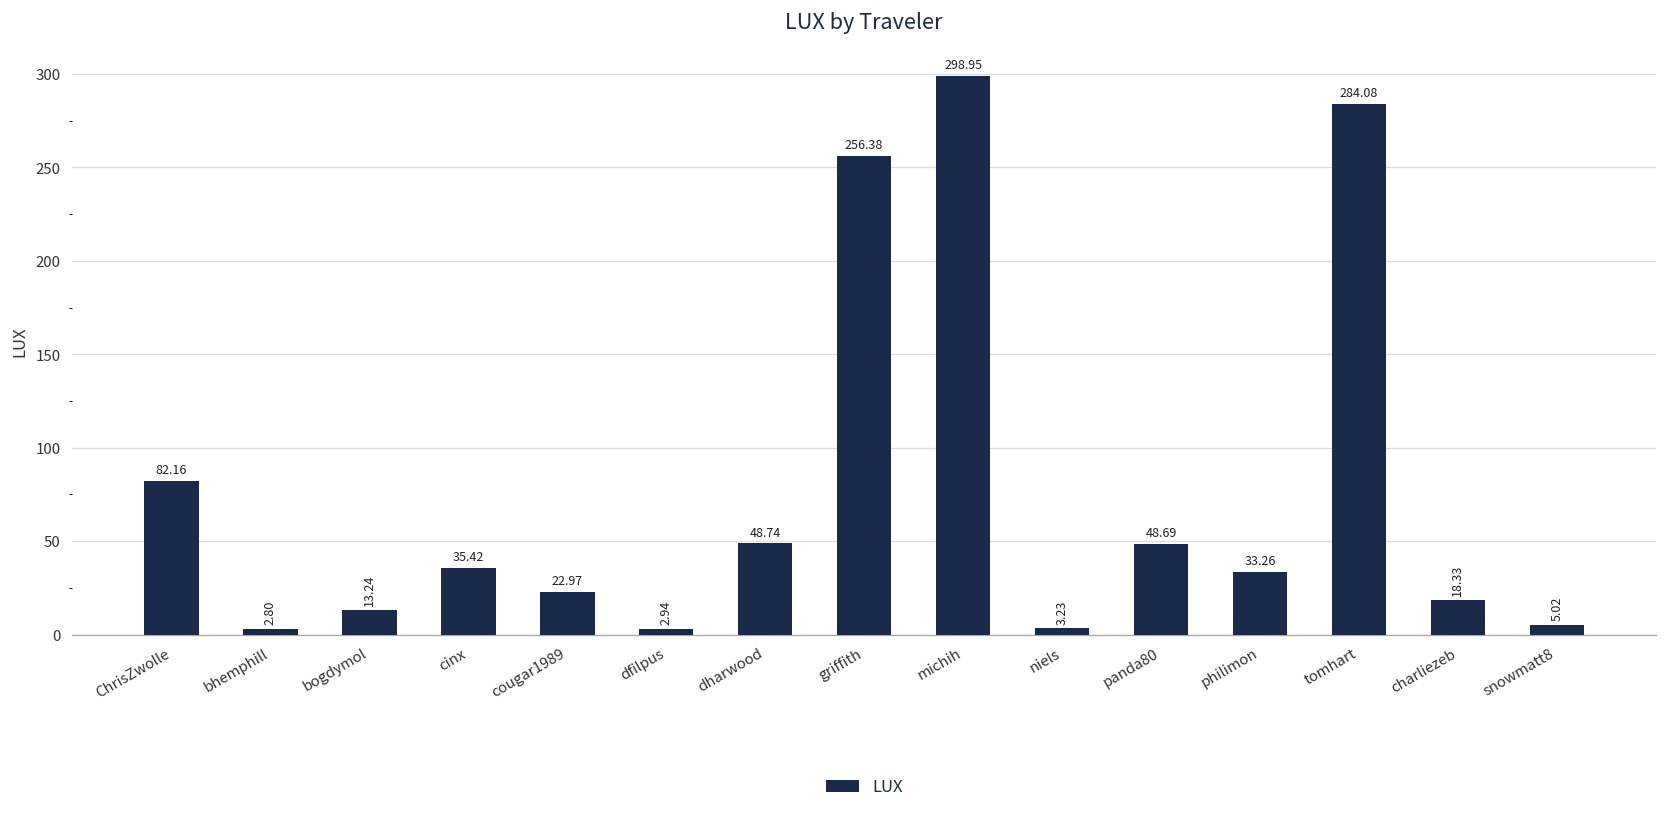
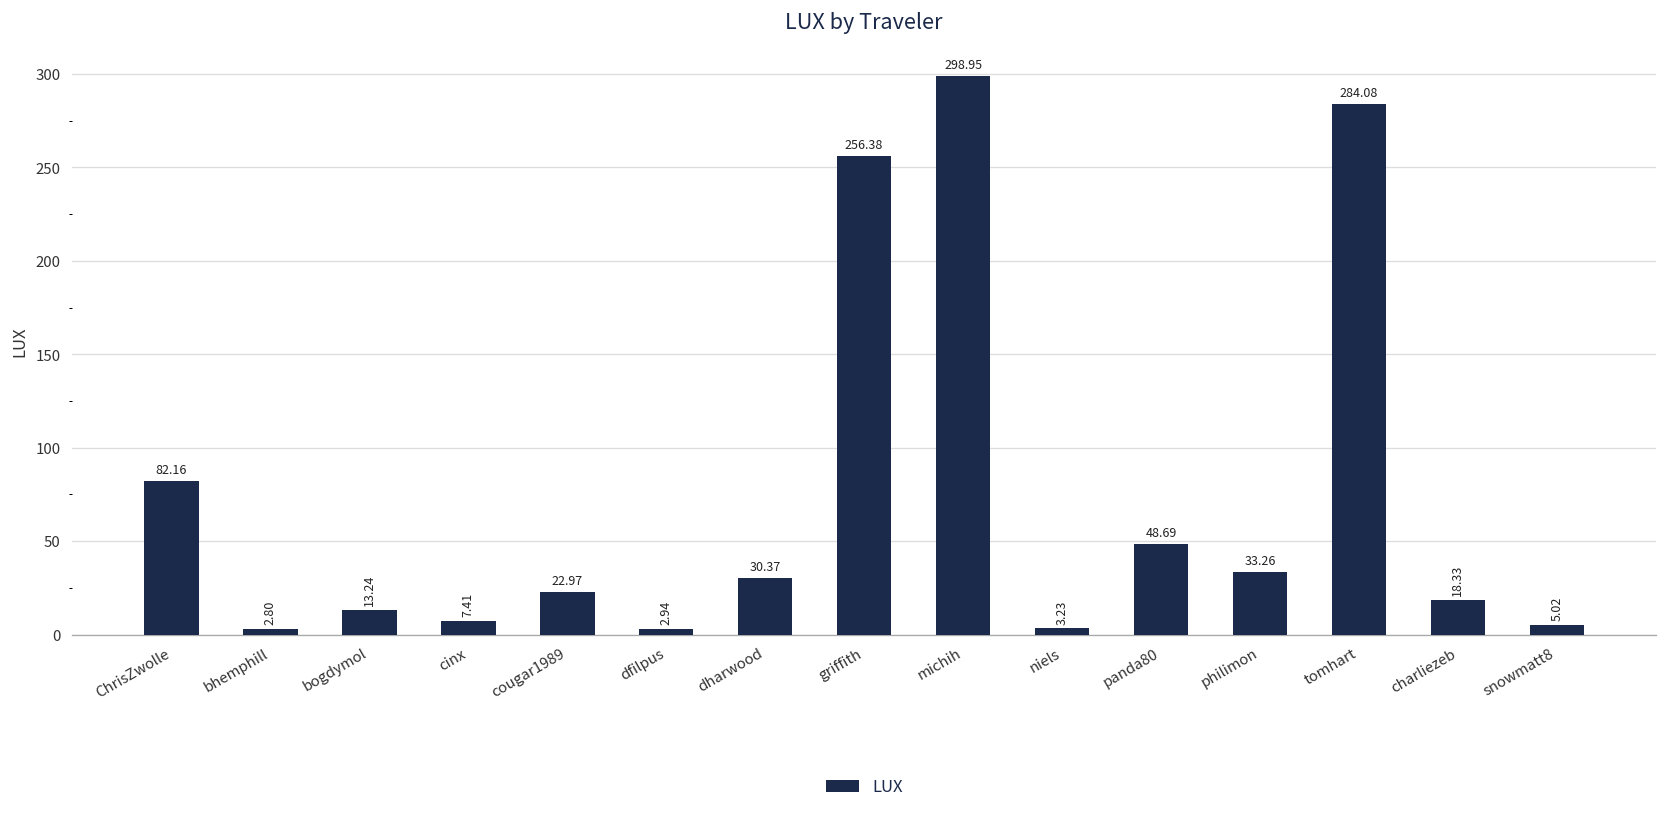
cinx: 35.42 -> 7.41
dharwood: 48.74 -> 30.37
